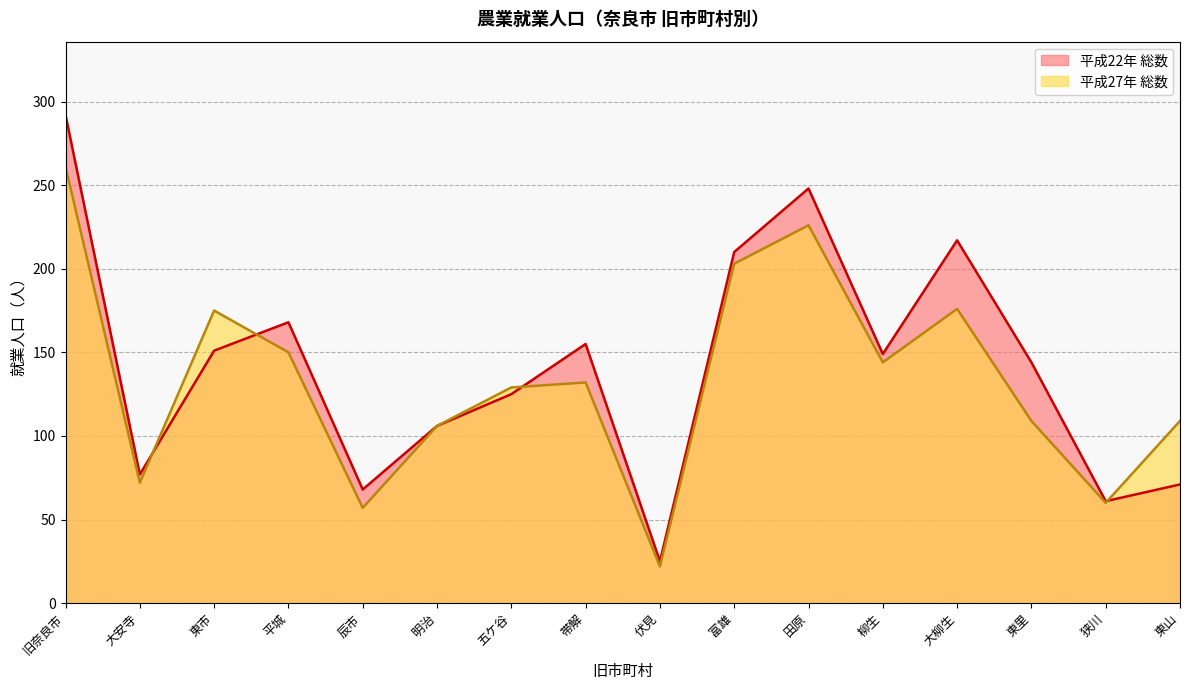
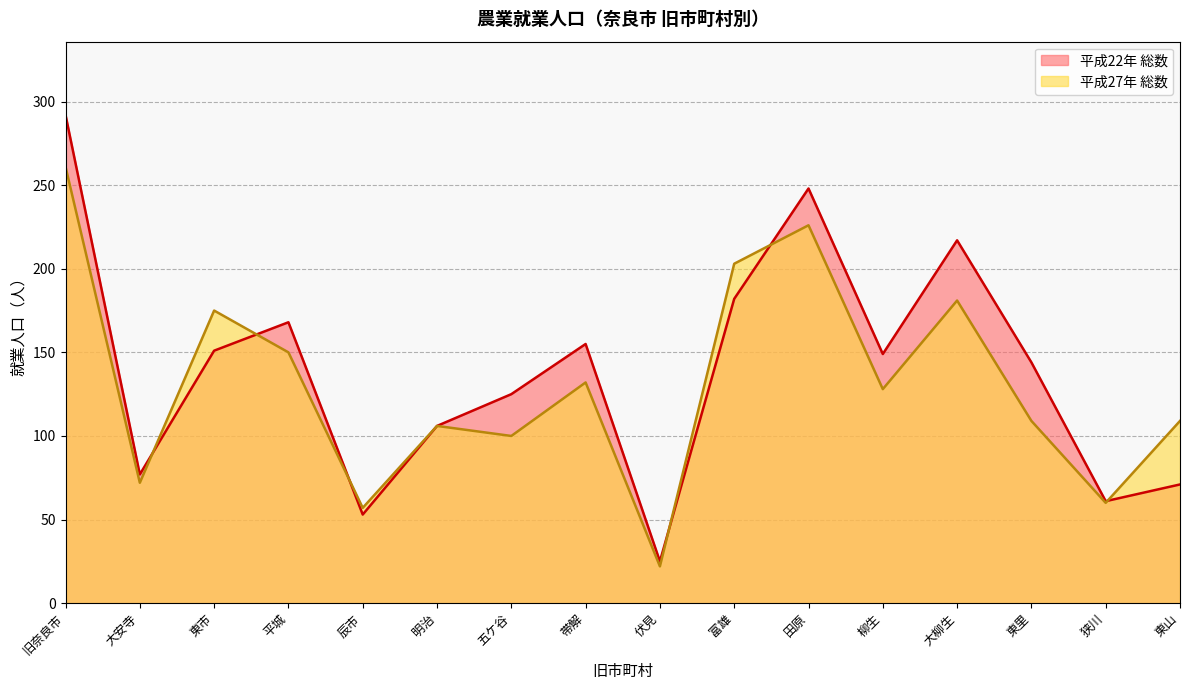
平成22年 総数, 辰市: 68 -> 53
平成27年 総数, 五ケ谷: 129 -> 100
平成22年 総数, 富雄: 210 -> 182
平成27年 総数, 柳生: 144 -> 128
平成27年 総数, 大柳生: 176 -> 181
